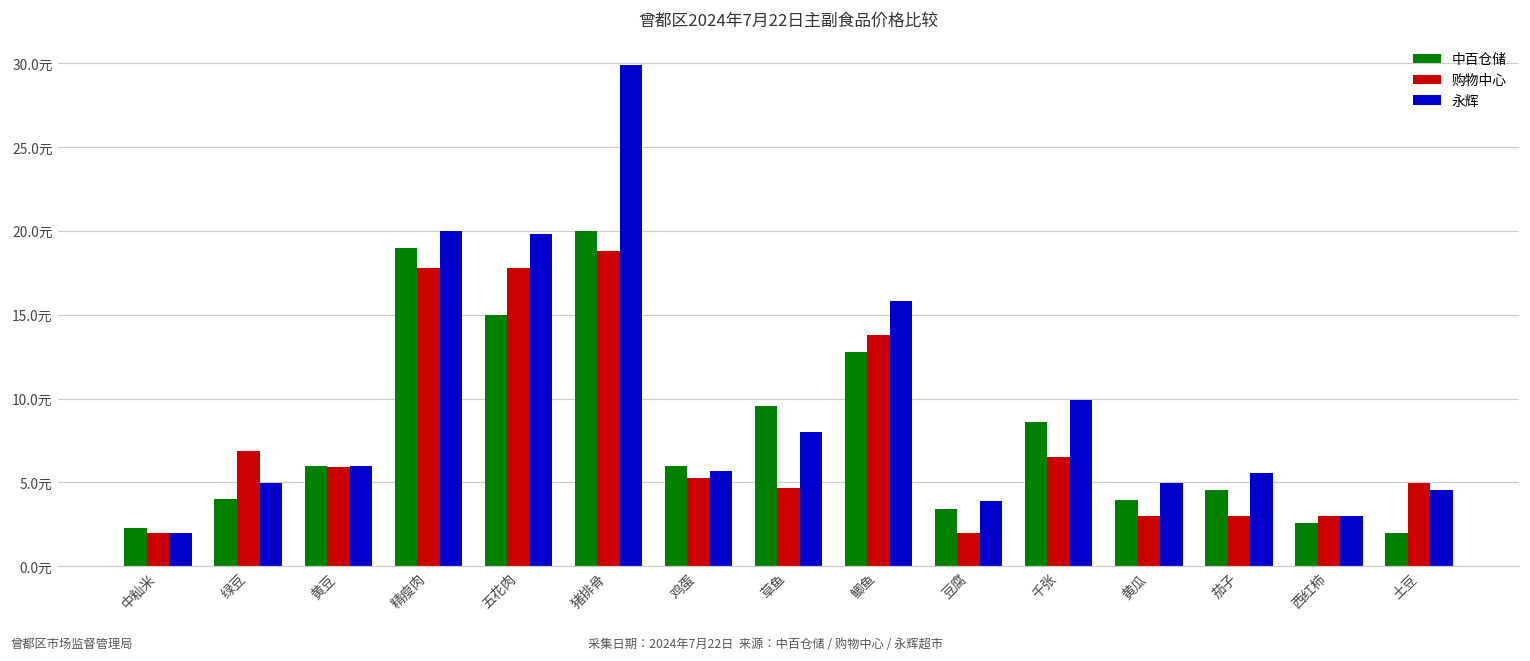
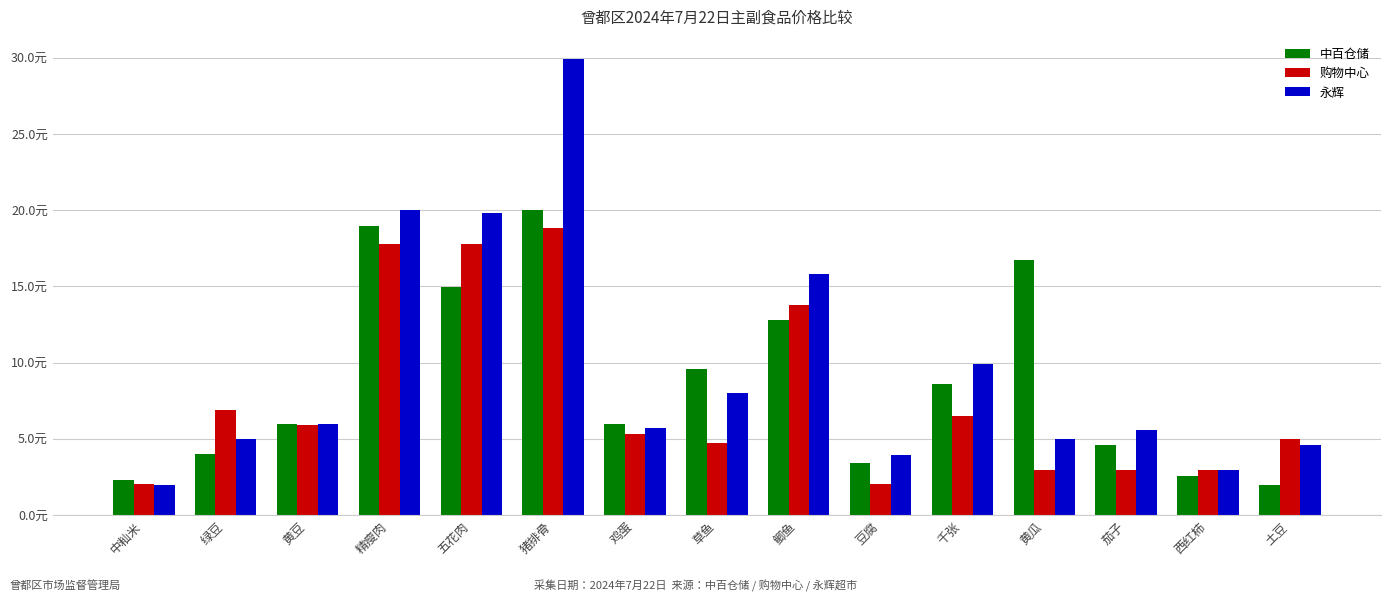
中百仓储, 黄瓜: 4.0元 -> 16.7元
